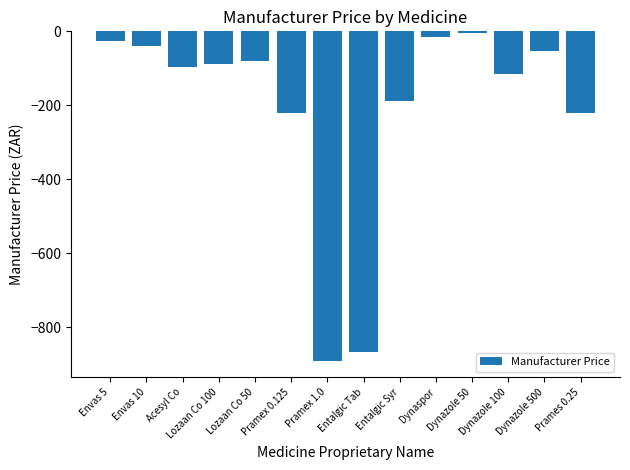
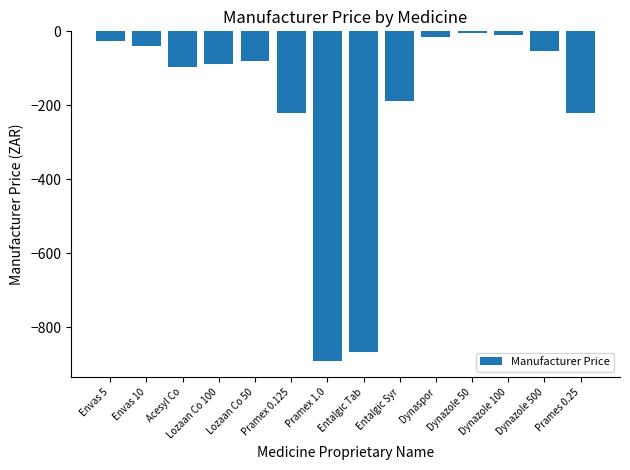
Dynazole 100: -120 -> -10
